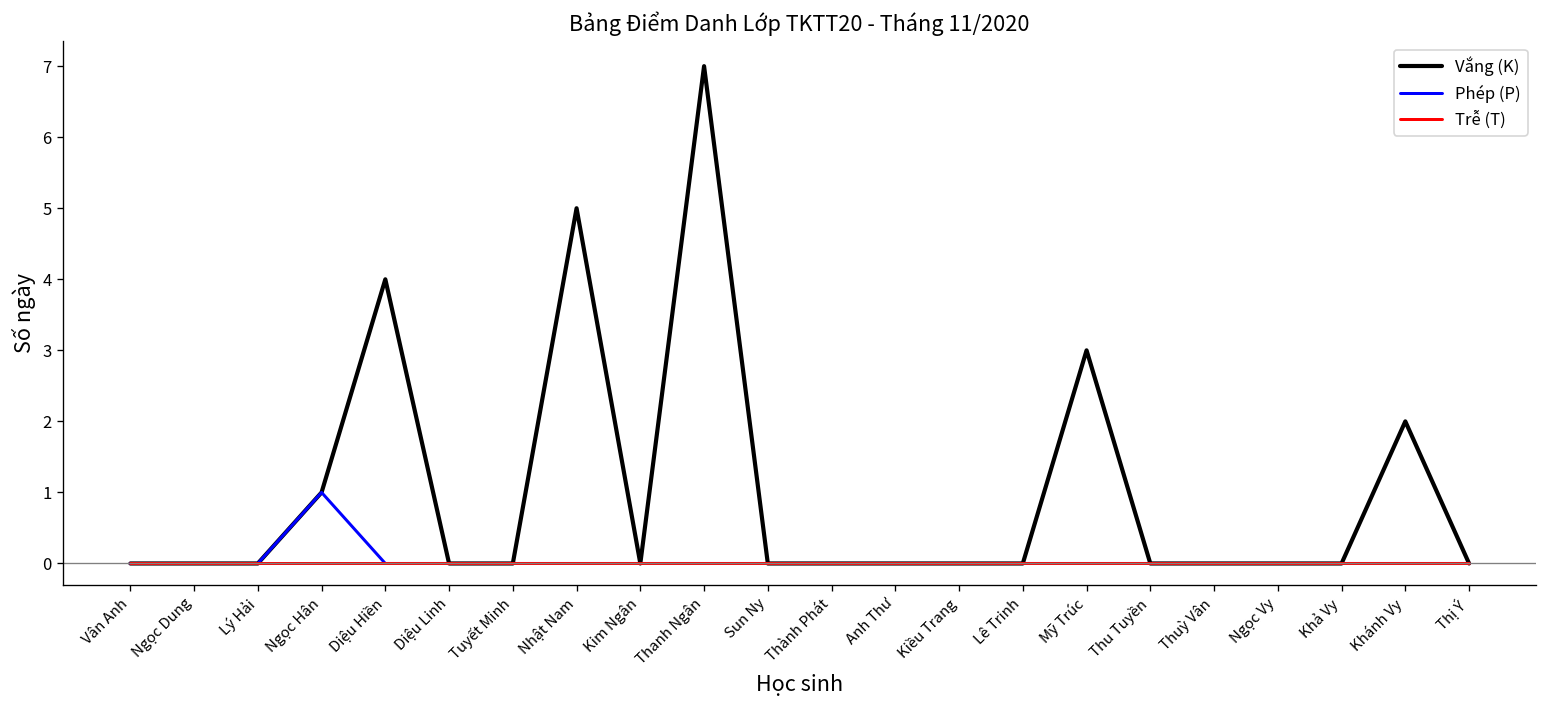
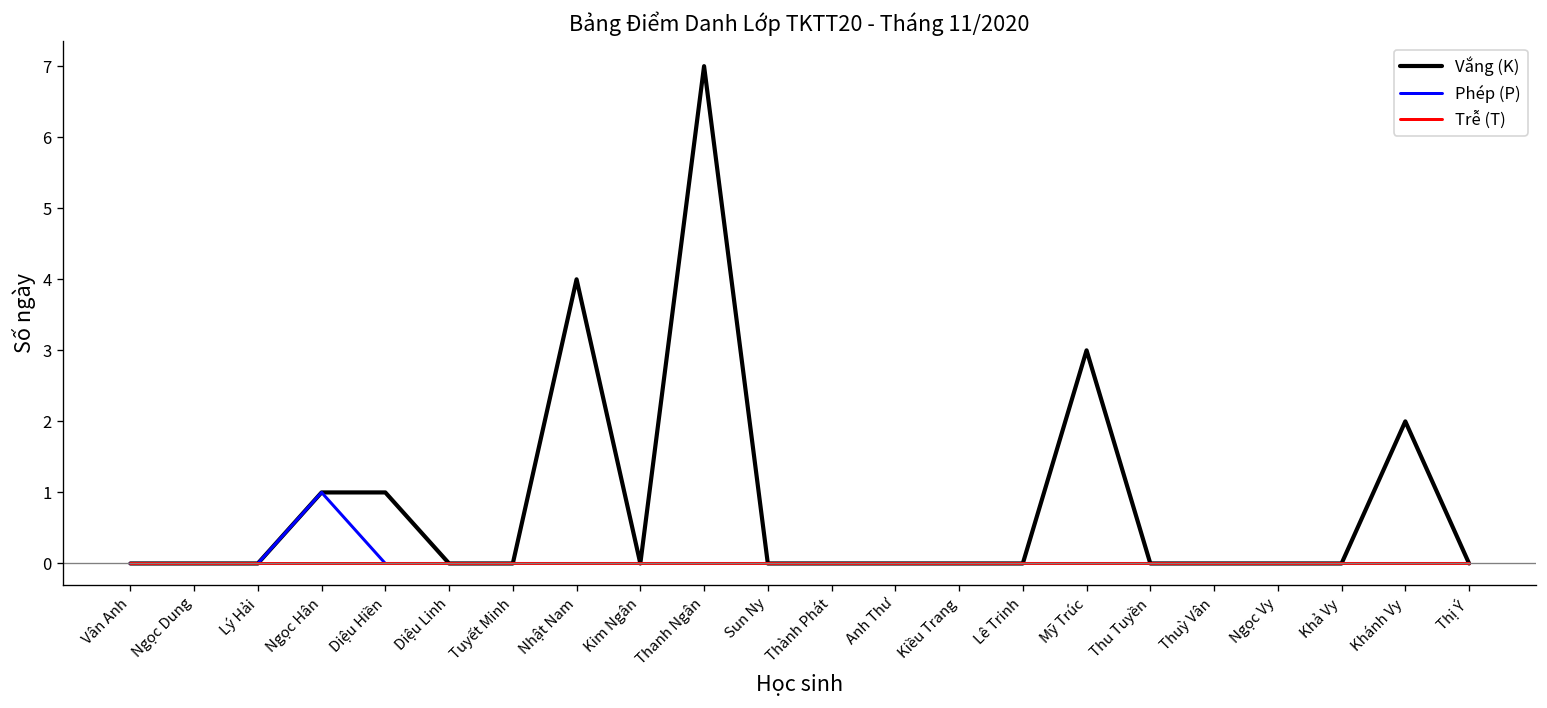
Vắng (K), Diệu Hiền: 4 -> 1
Vắng (K), Nhật Nam: 5 -> 4
